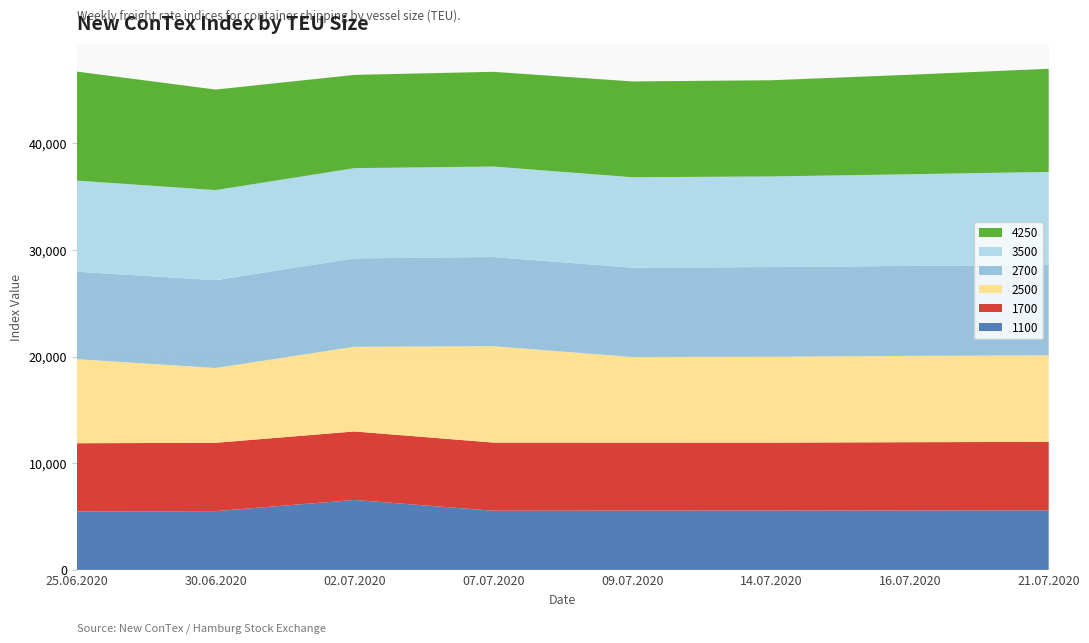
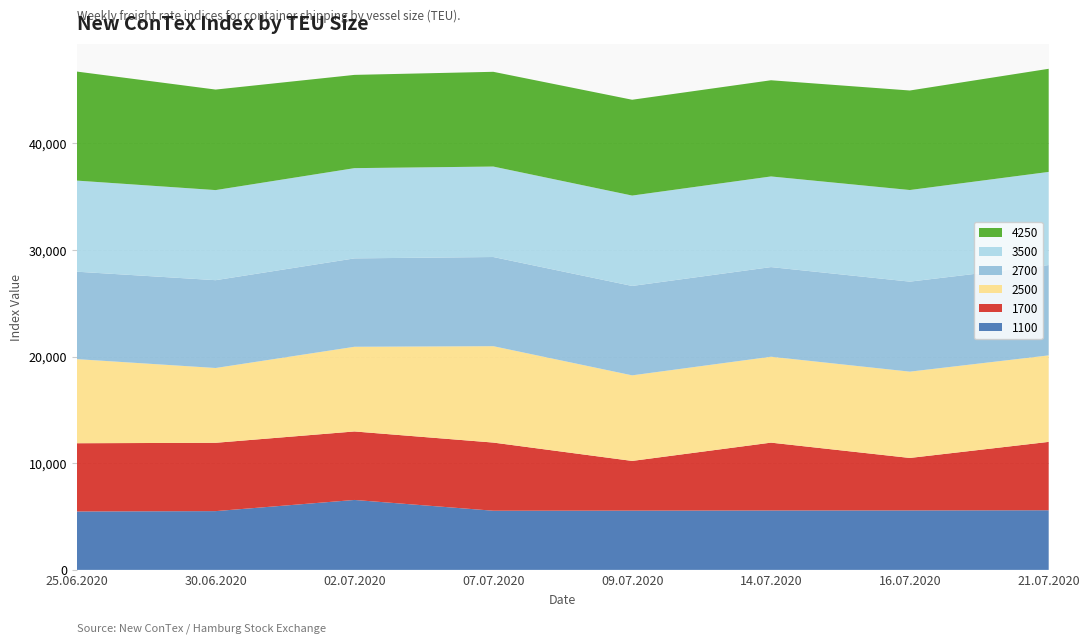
1700, 09.07.2020: 6,400 -> 4,700
1700, 16.07.2020: 6,400 -> 4,900
